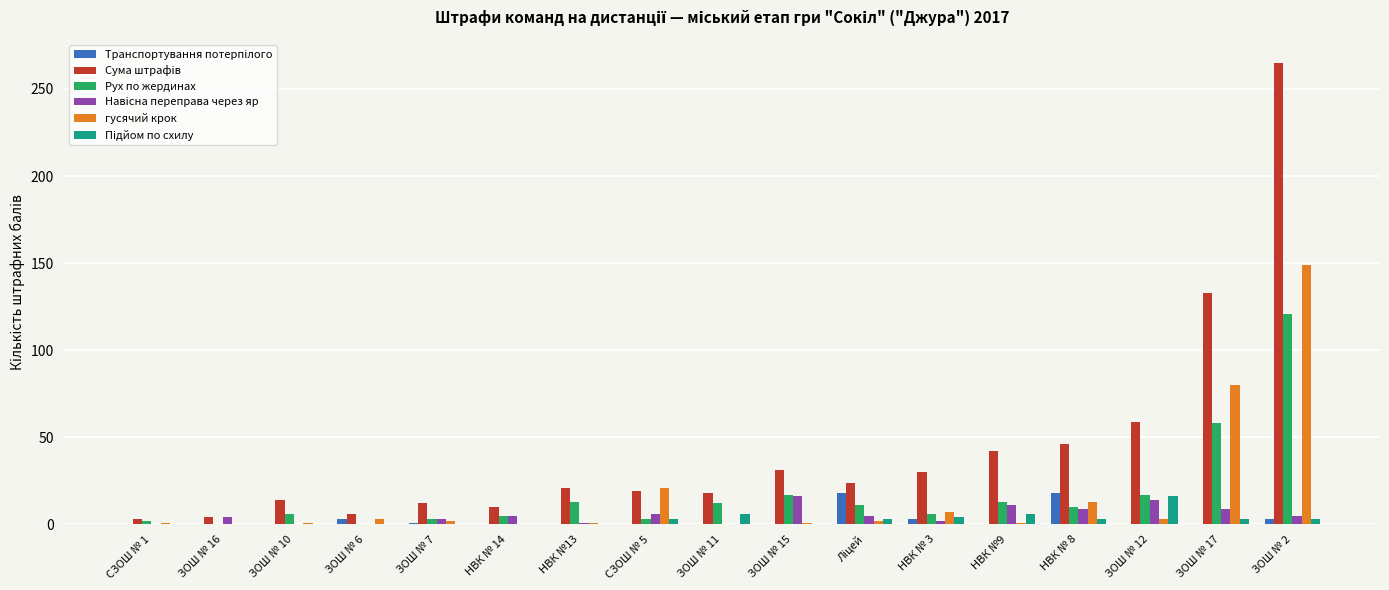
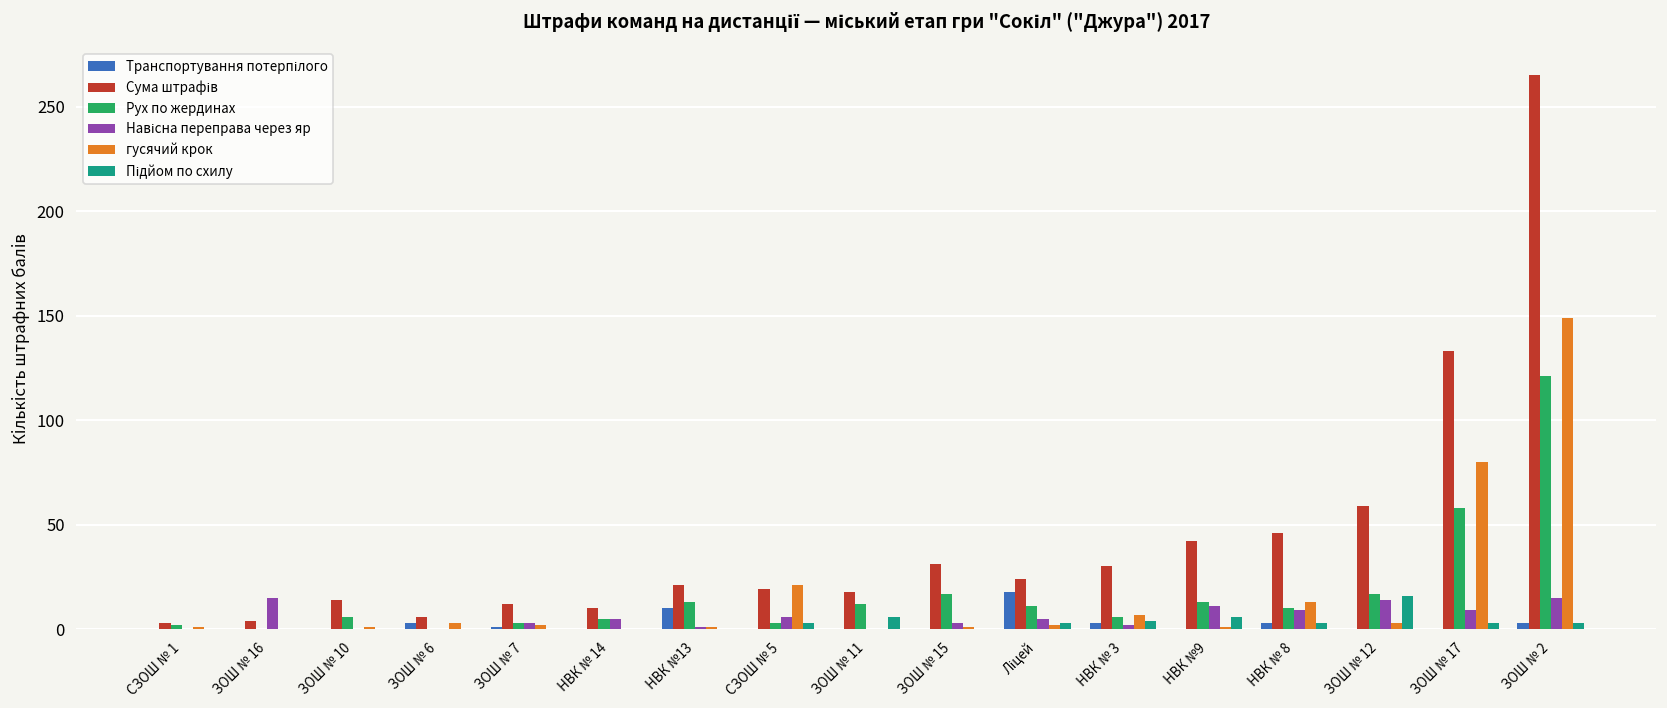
Навісна переправа через яр, ЗОШ № 16: 4 -> 15
Транспортування потерпілого, НВК №13: 0 -> 10
Навісна переправа через яр, ЗОШ № 15: 16 -> 3
Транспортування потерпілого, НВК № 8: 18 -> 3
Навісна переправа через яр, ЗОШ № 2: 5 -> 15
